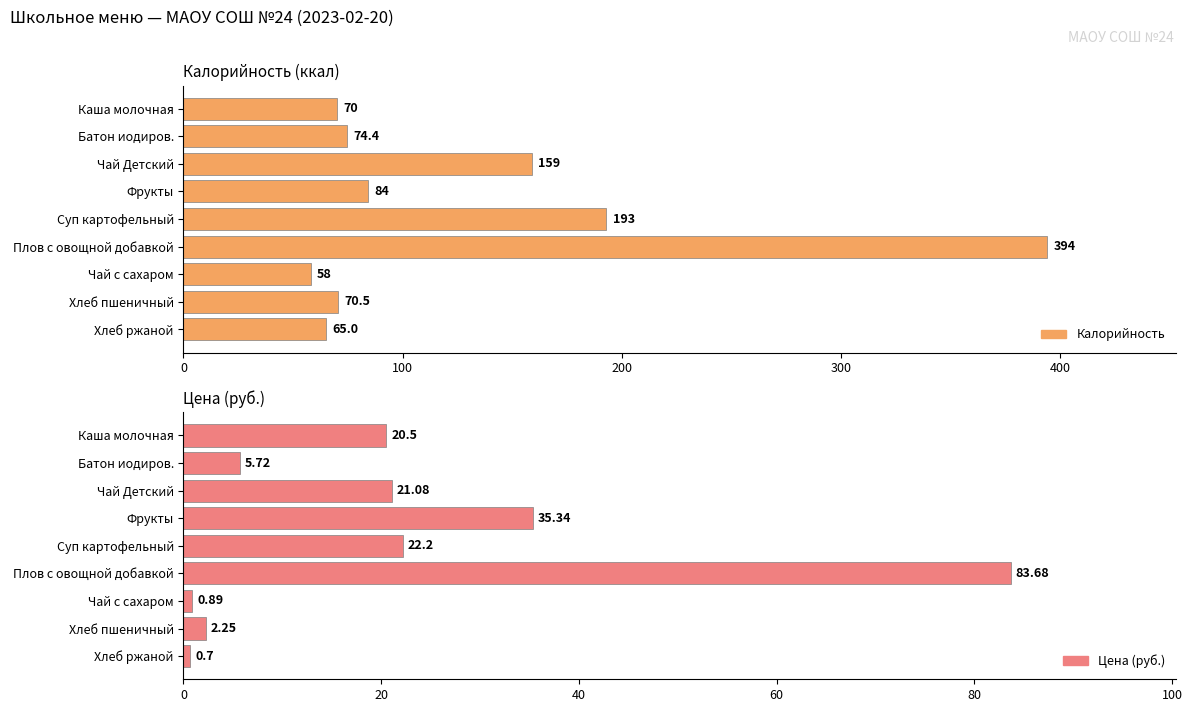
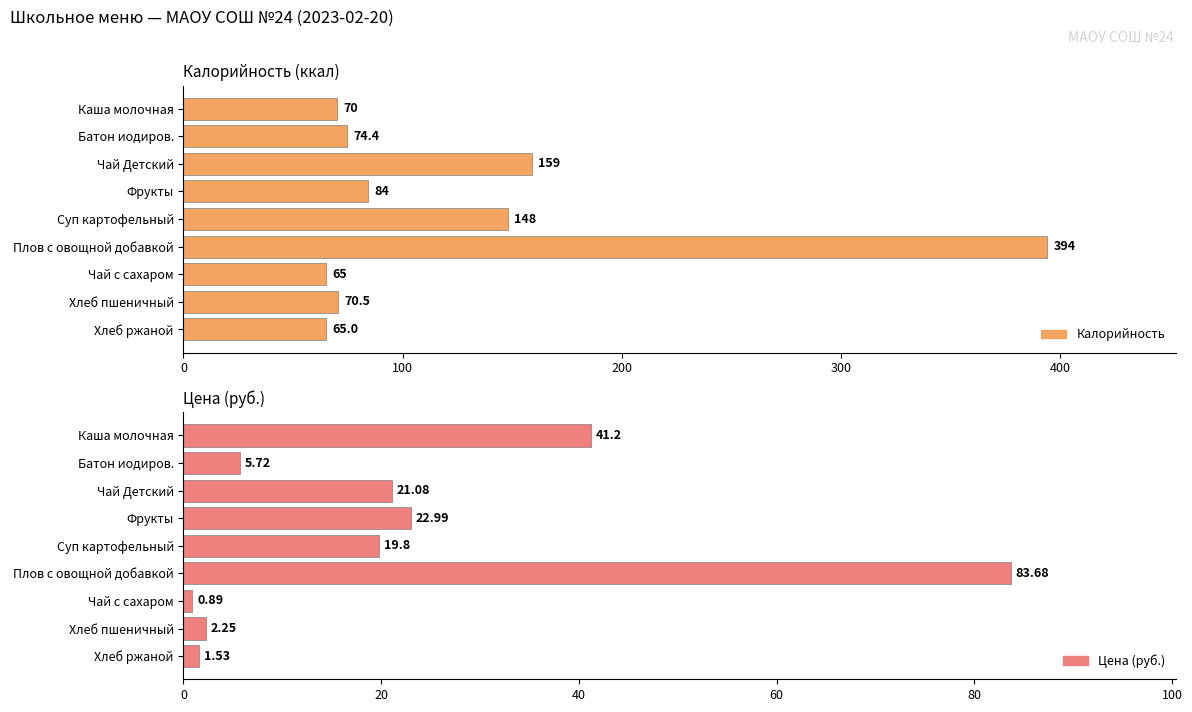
Калорийность (ккал), Суп картофельный: 193 -> 148
Калорийность (ккал), Чай с сахаром: 58 -> 65
Цена (руб.), Каша молочная: 20.5 -> 41.2
Цена (руб.), Фрукты: 35.34 -> 22.99
Цена (руб.), Суп картофельный: 22.2 -> 19.8
Цена (руб.), Хлеб ржаной: 0.7 -> 1.53
